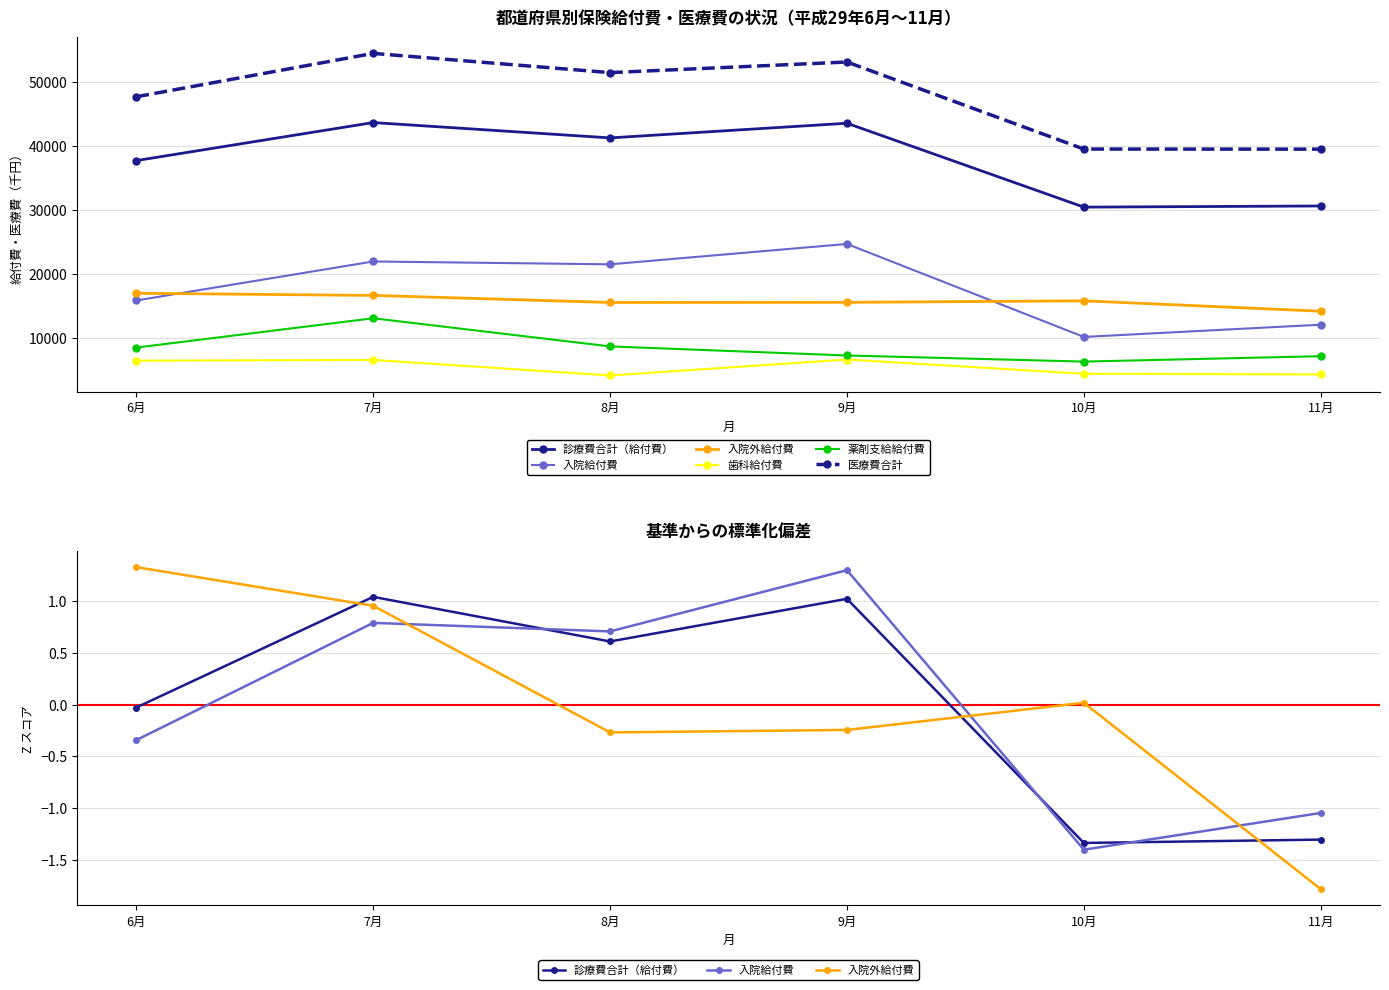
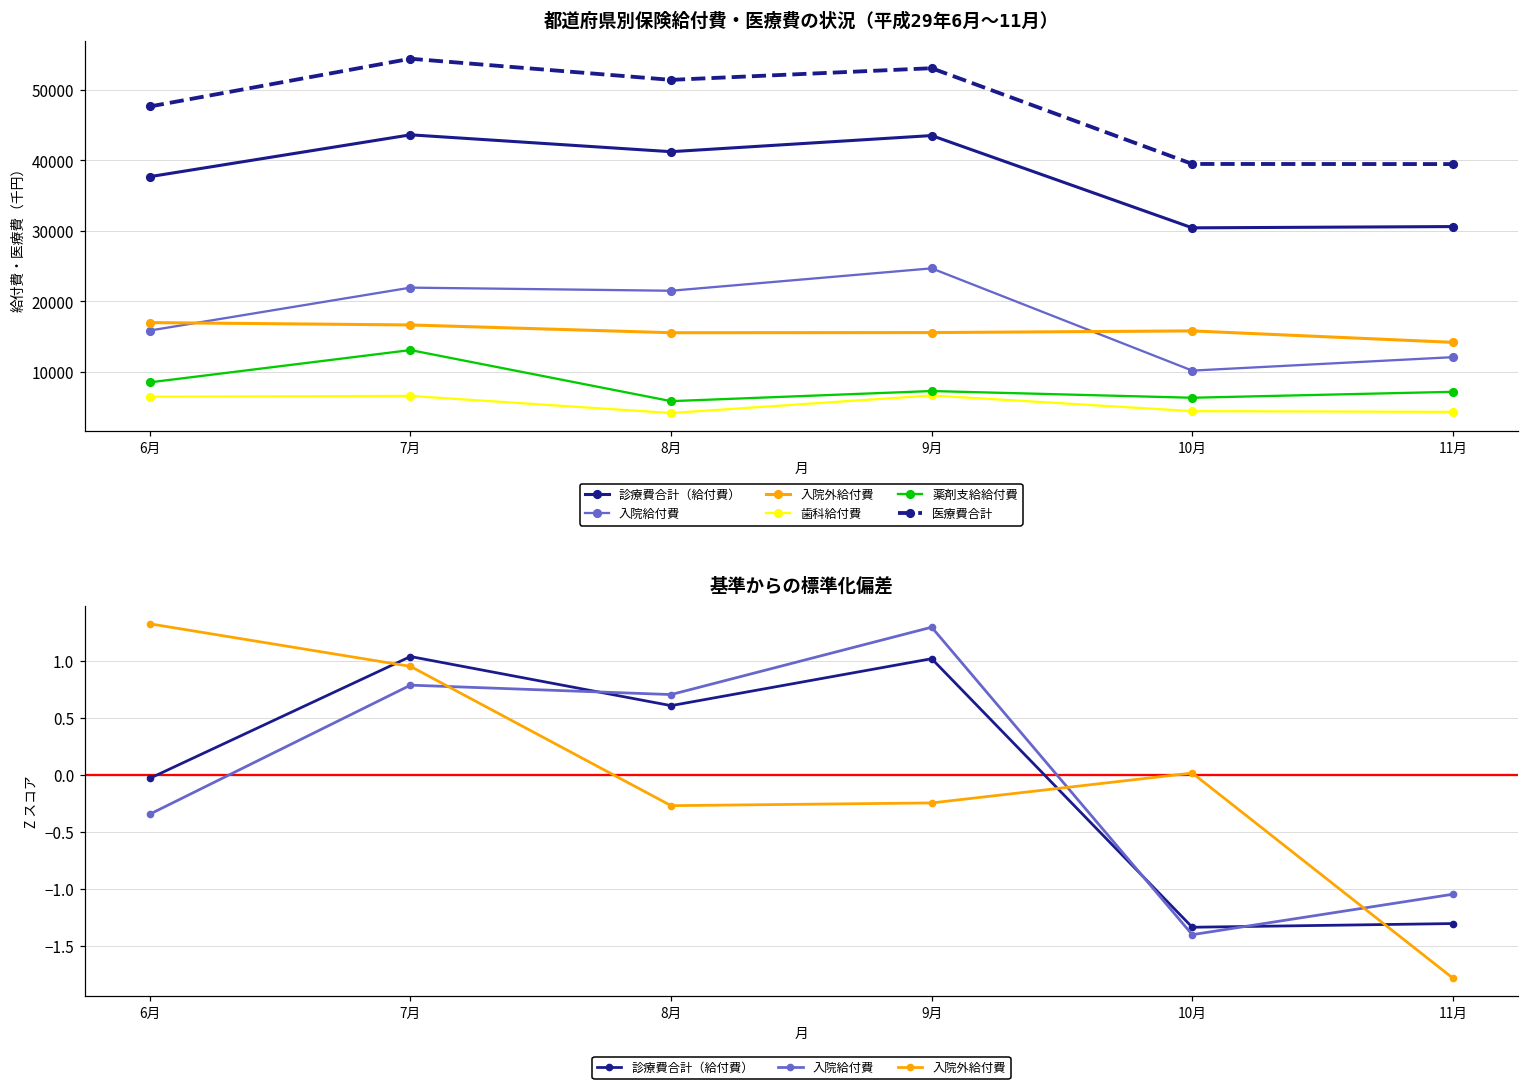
都道府県別保険給付費・医療費の状況（平成29年6月〜11月）, 薬剤支給給付費, 8月: 9000 -> 6000
